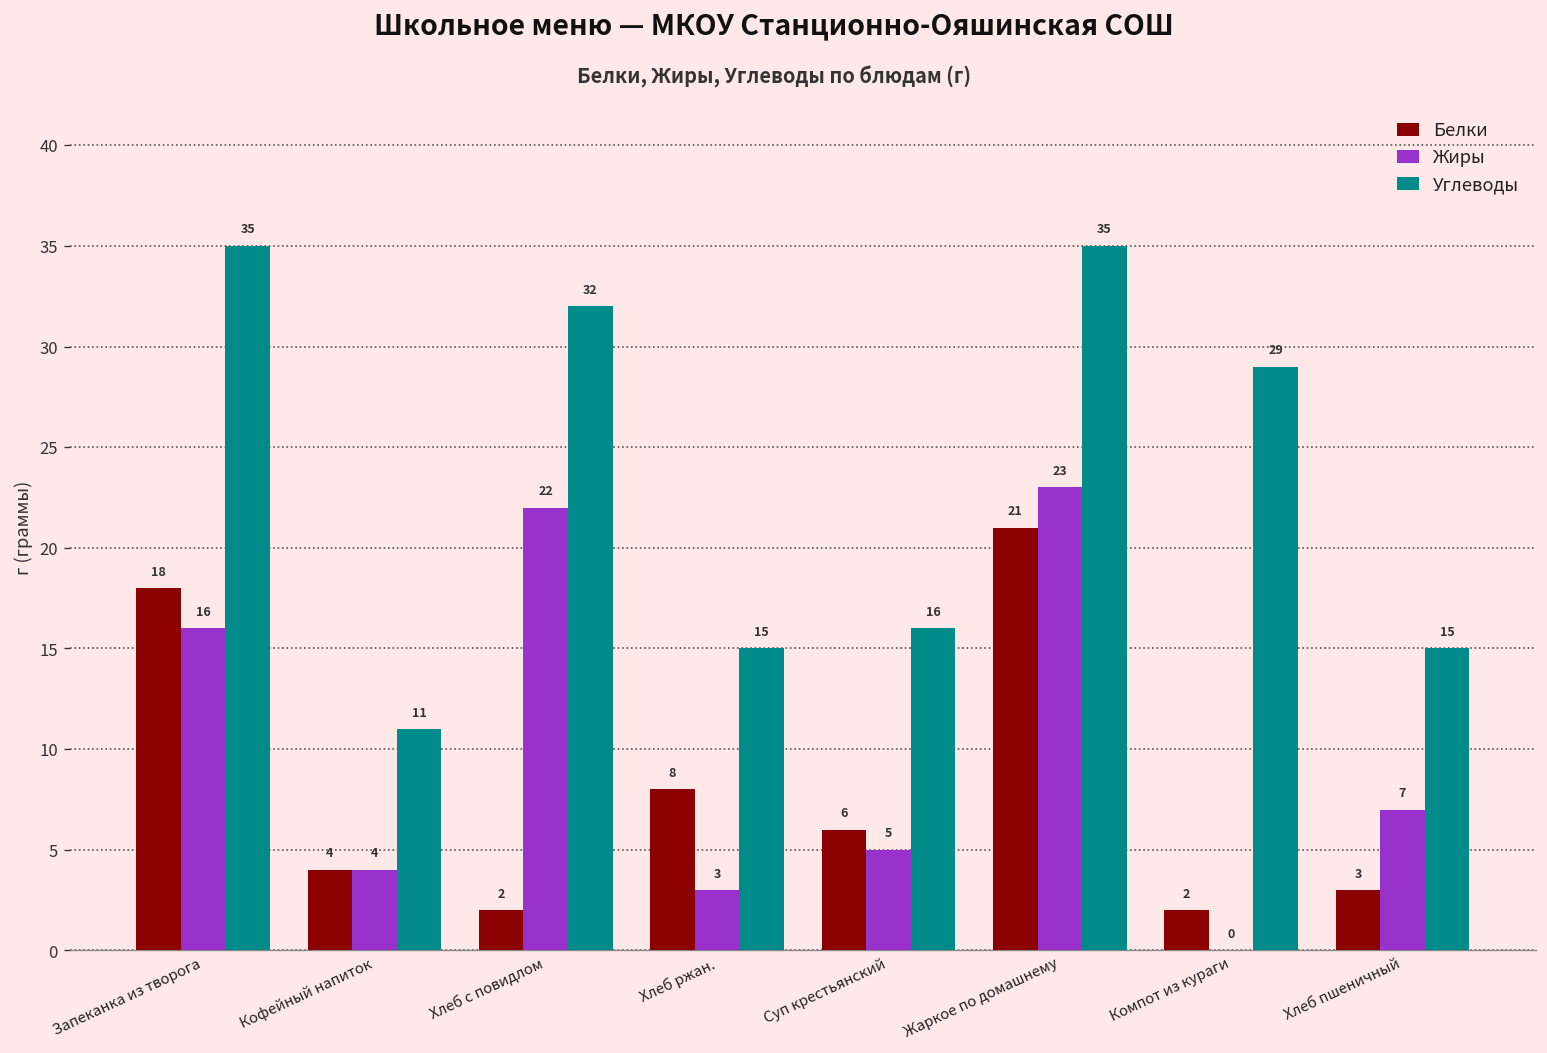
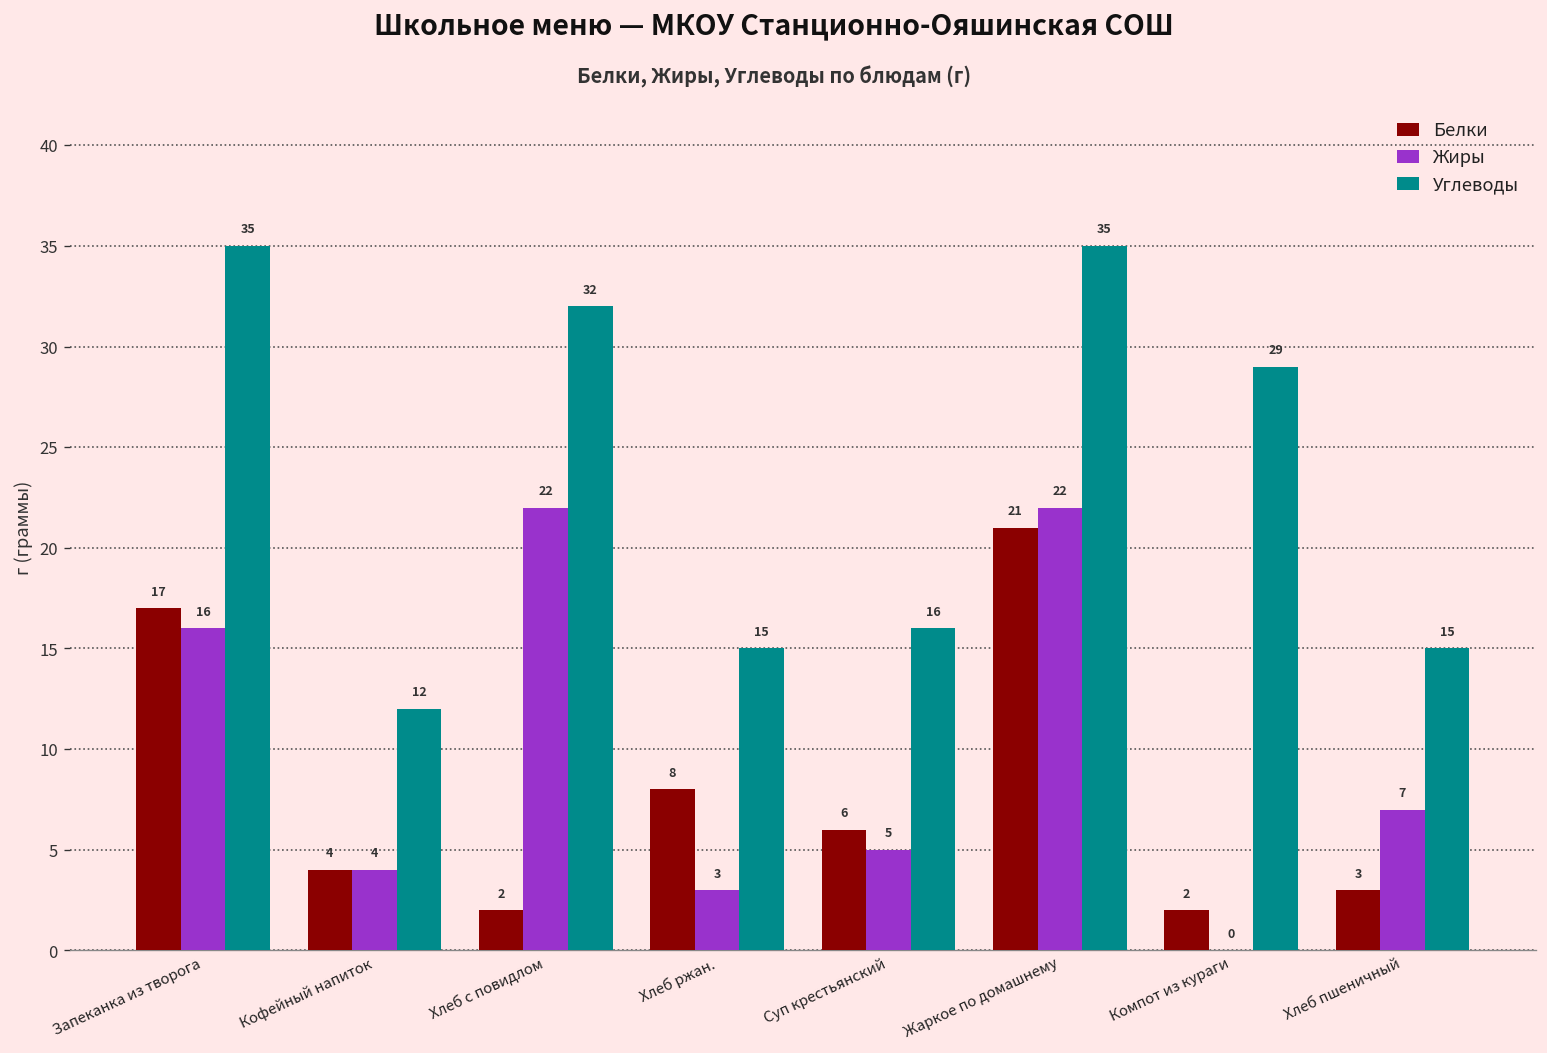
Белки, Запеканка из творога: 18 -> 17
Углеводы, Кофейный напиток: 11 -> 12
Жиры, Жаркое по домашнему: 23 -> 22
